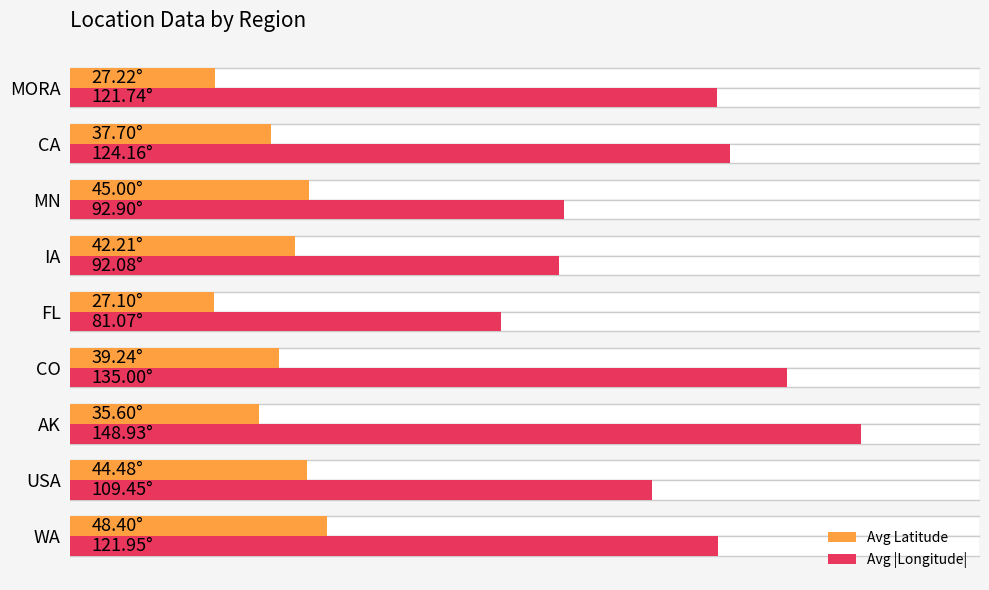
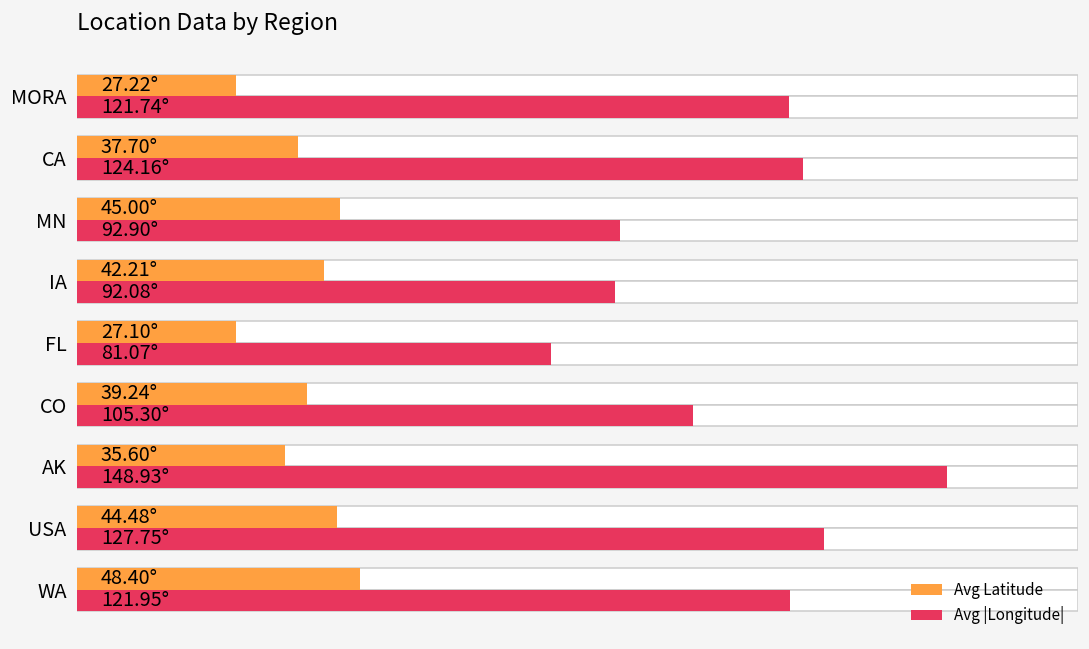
Avg |Longitude|, CO: 135.00° -> 105.30°
Avg |Longitude|, USA: 109.45° -> 127.75°
